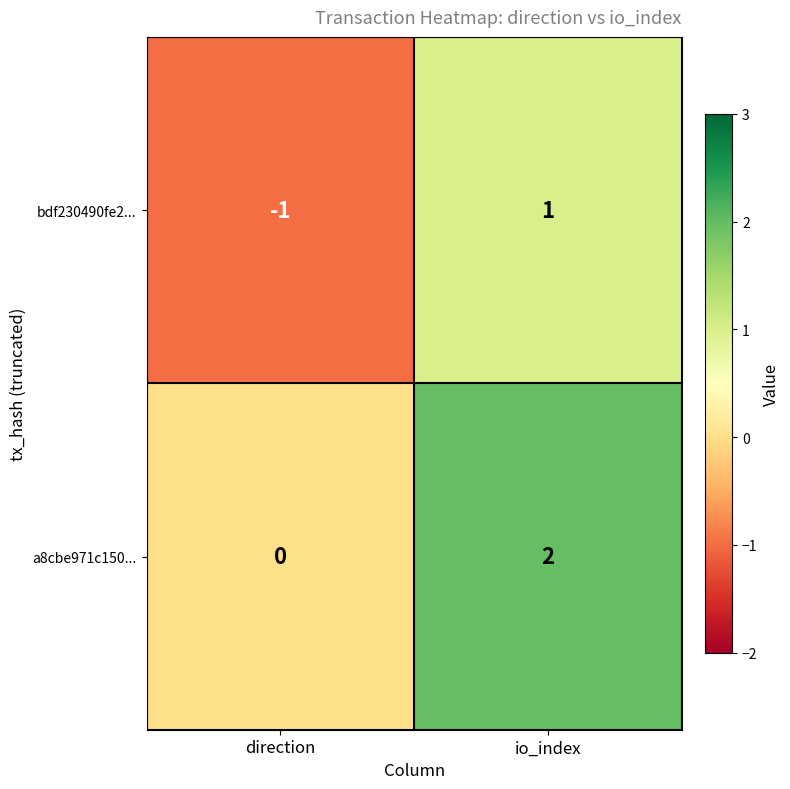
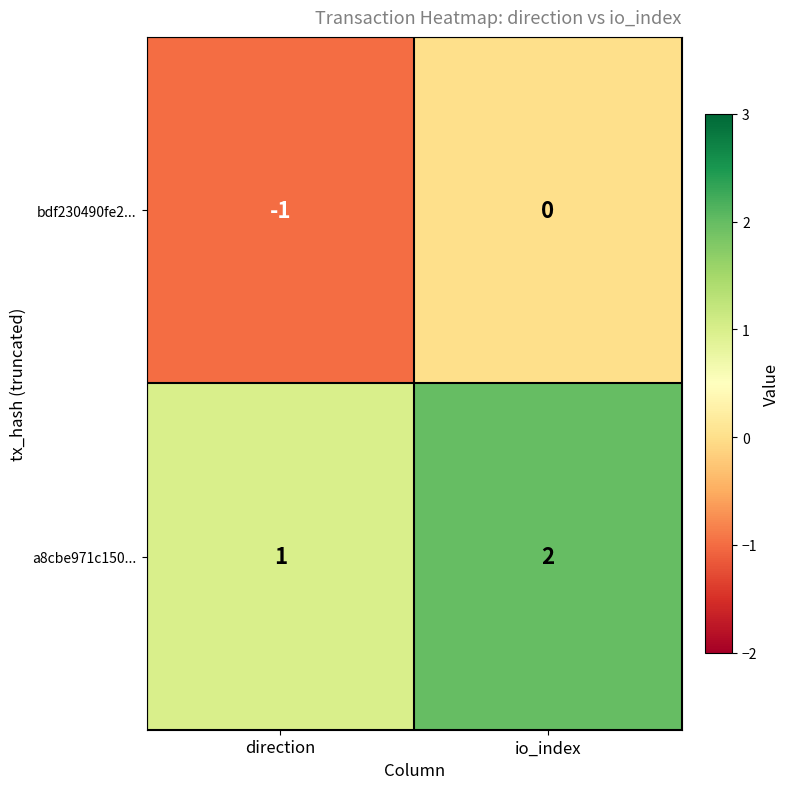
bdf230490fe2..., io_index: 1 -> 0
a8cbe971c150..., direction: 0 -> 1
